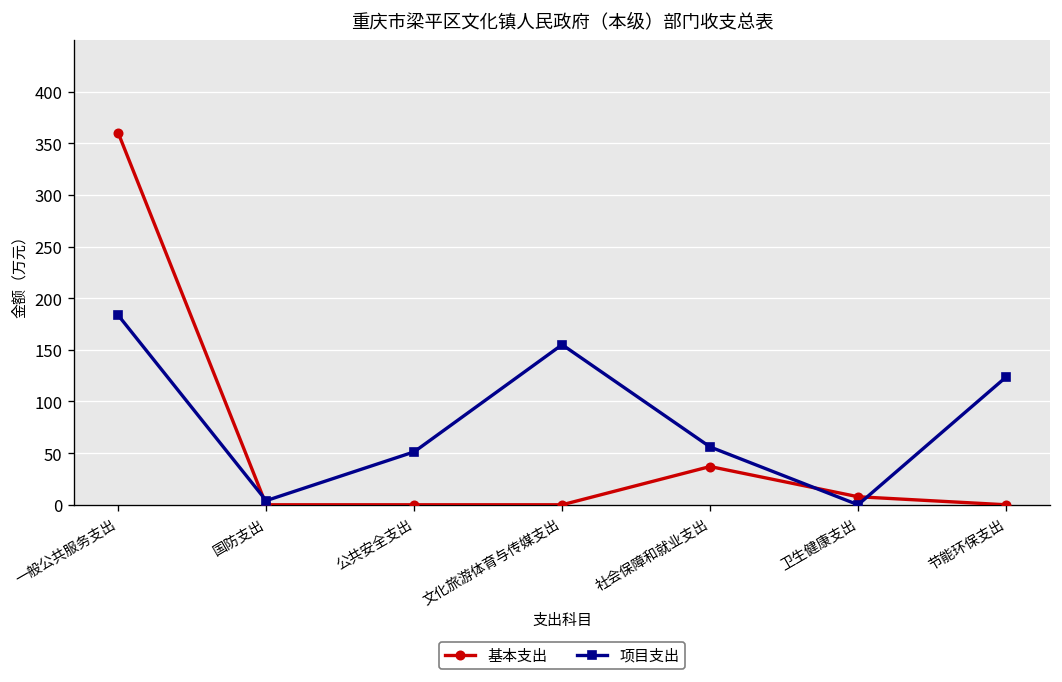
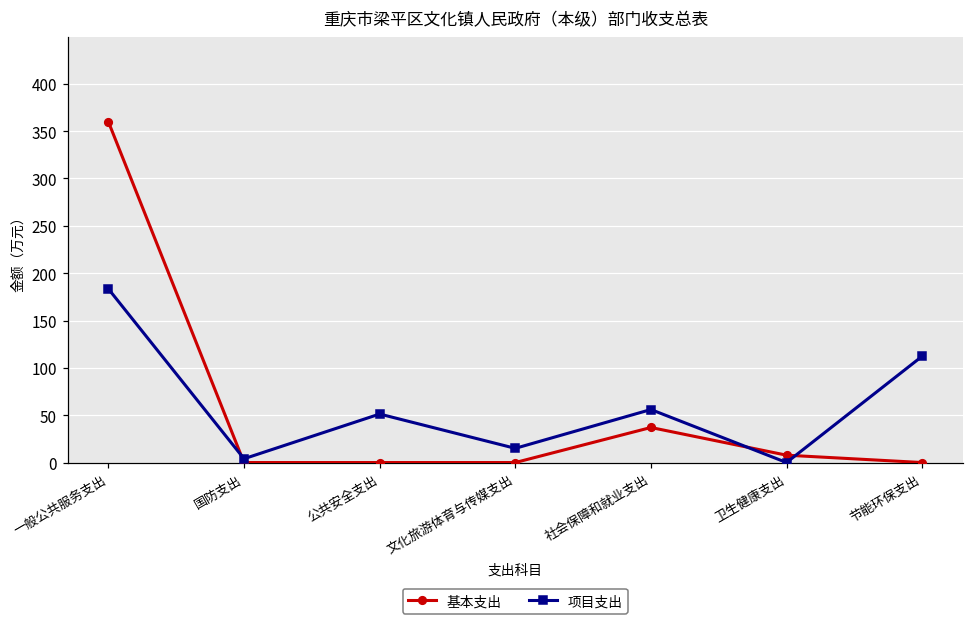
项目支出, 文化旅游体育与传媒支出: 160 -> 20
项目支出, 节能环保支出: 120 -> 110
